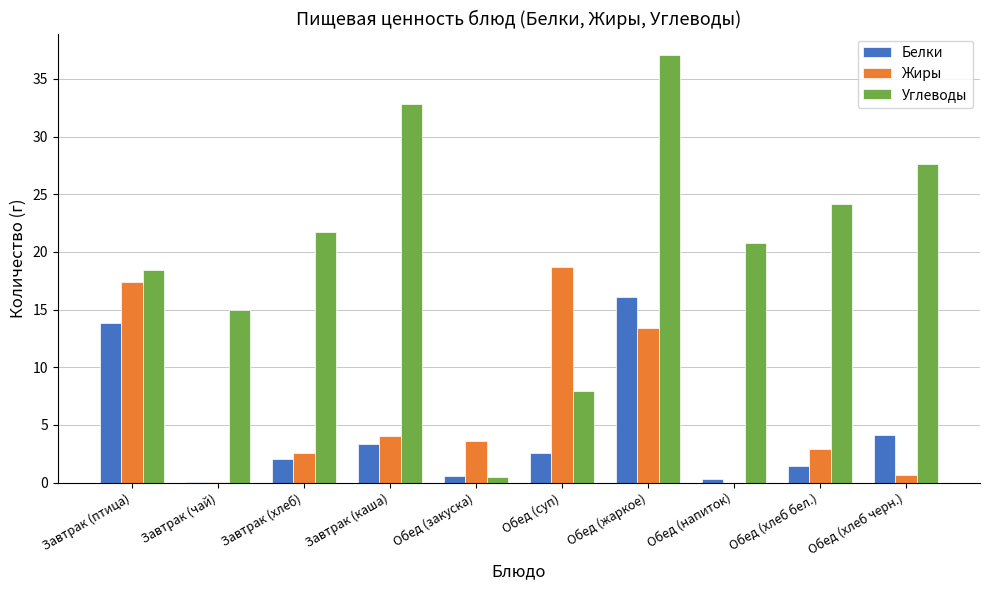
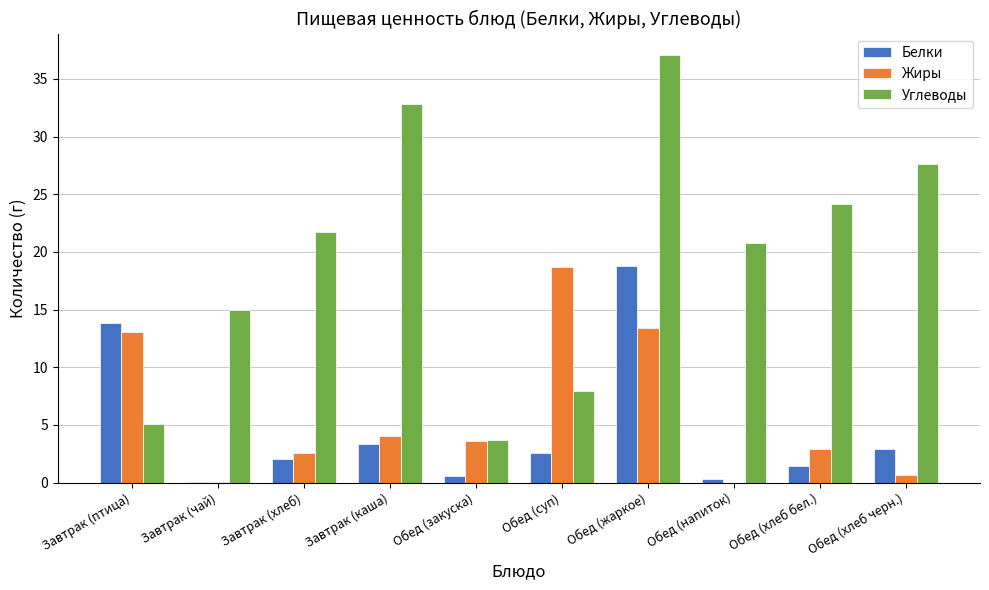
Жиры, Завтрак (птица): 17.4 -> 13.1
Углеводы, Завтрак (птица): 18.5 -> 5.1
Углеводы, Обед (закуска): 0.5 -> 3.7
Белки, Обед (жаркое): 16.1 -> 18.8
Белки, Обед (хлеб черн.): 4.1 -> 2.9
